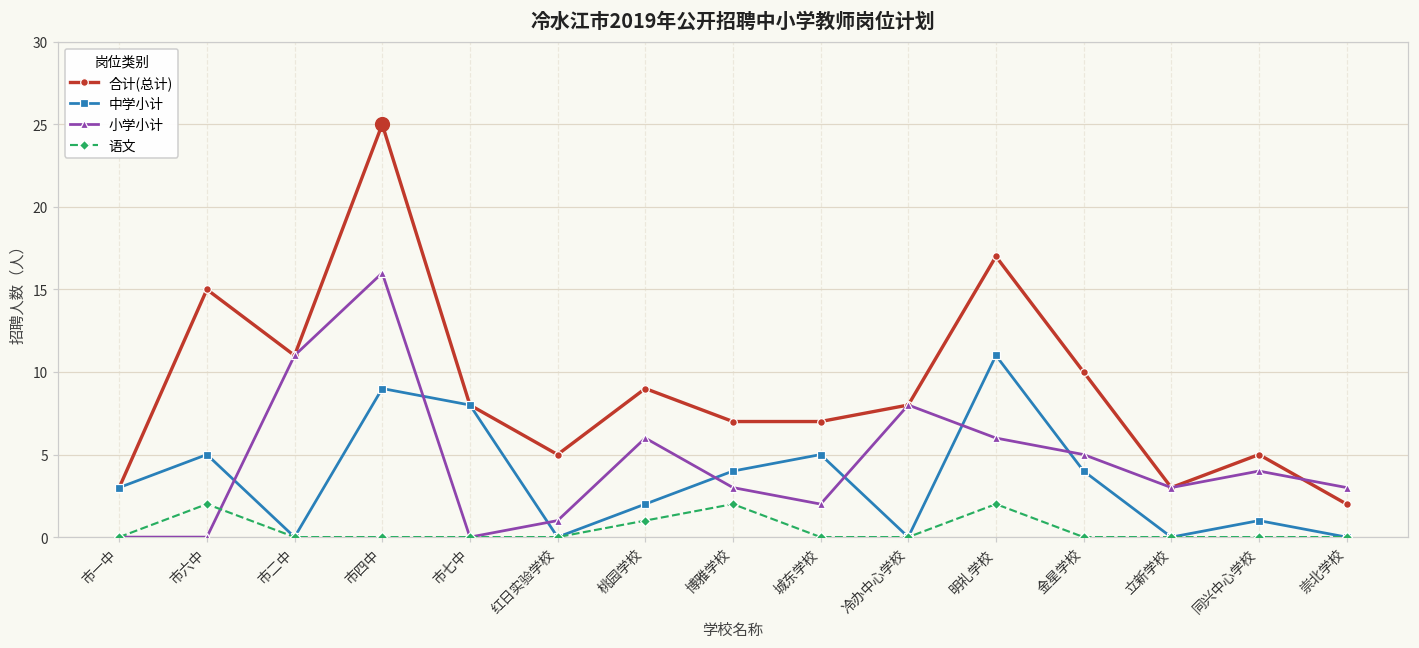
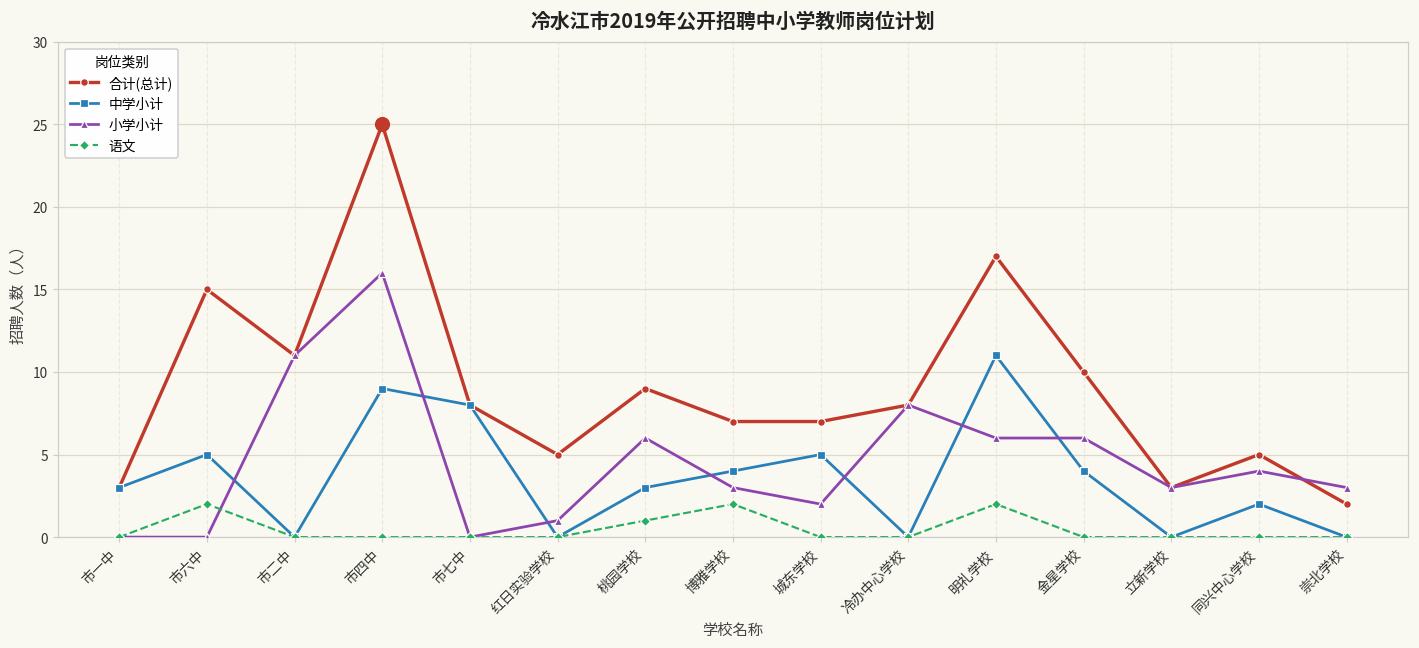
中学小计, 桃园学校: 2 -> 3
小学小计, 金星学校: 5 -> 6
中学小计, 同兴中心学校: 1 -> 2
